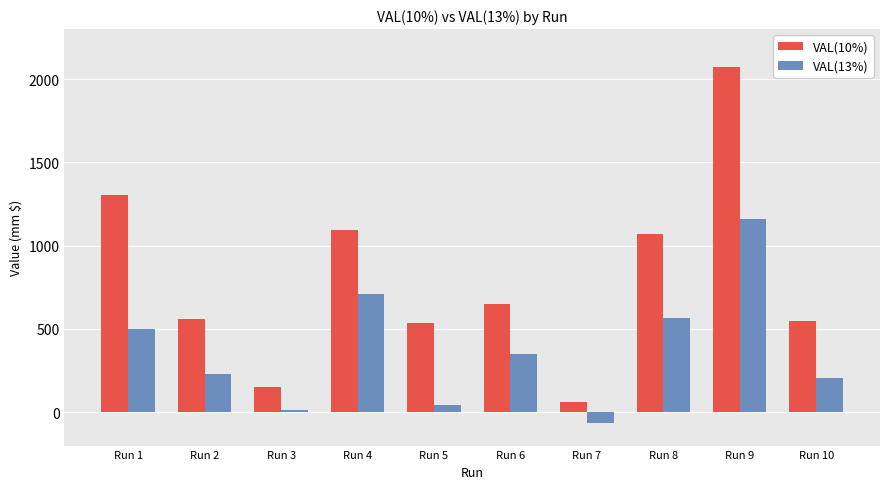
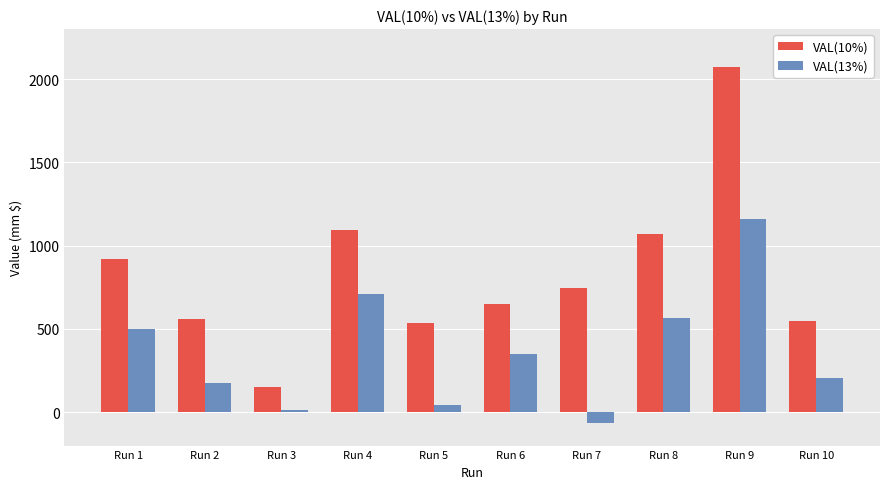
VAL(10%), Run 1: 1300 -> 920
VAL(13%), Run 2: 230 -> 180
VAL(10%), Run 7: 60 -> 750
